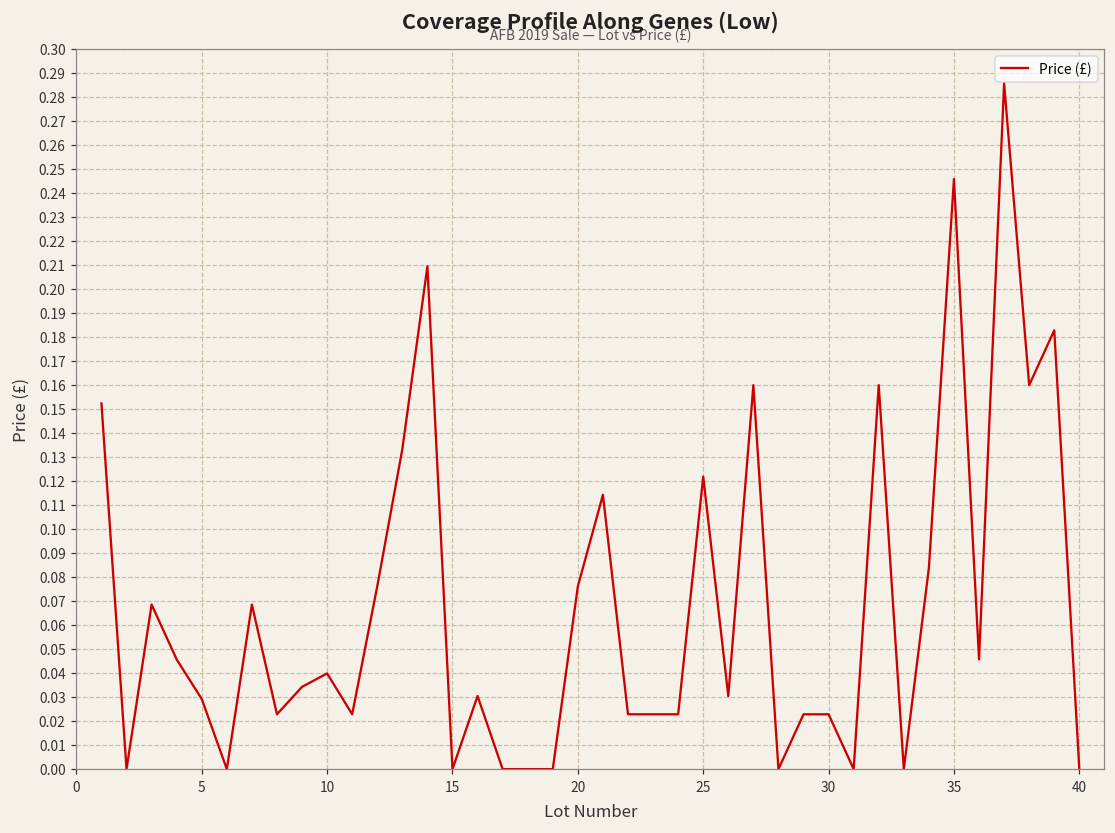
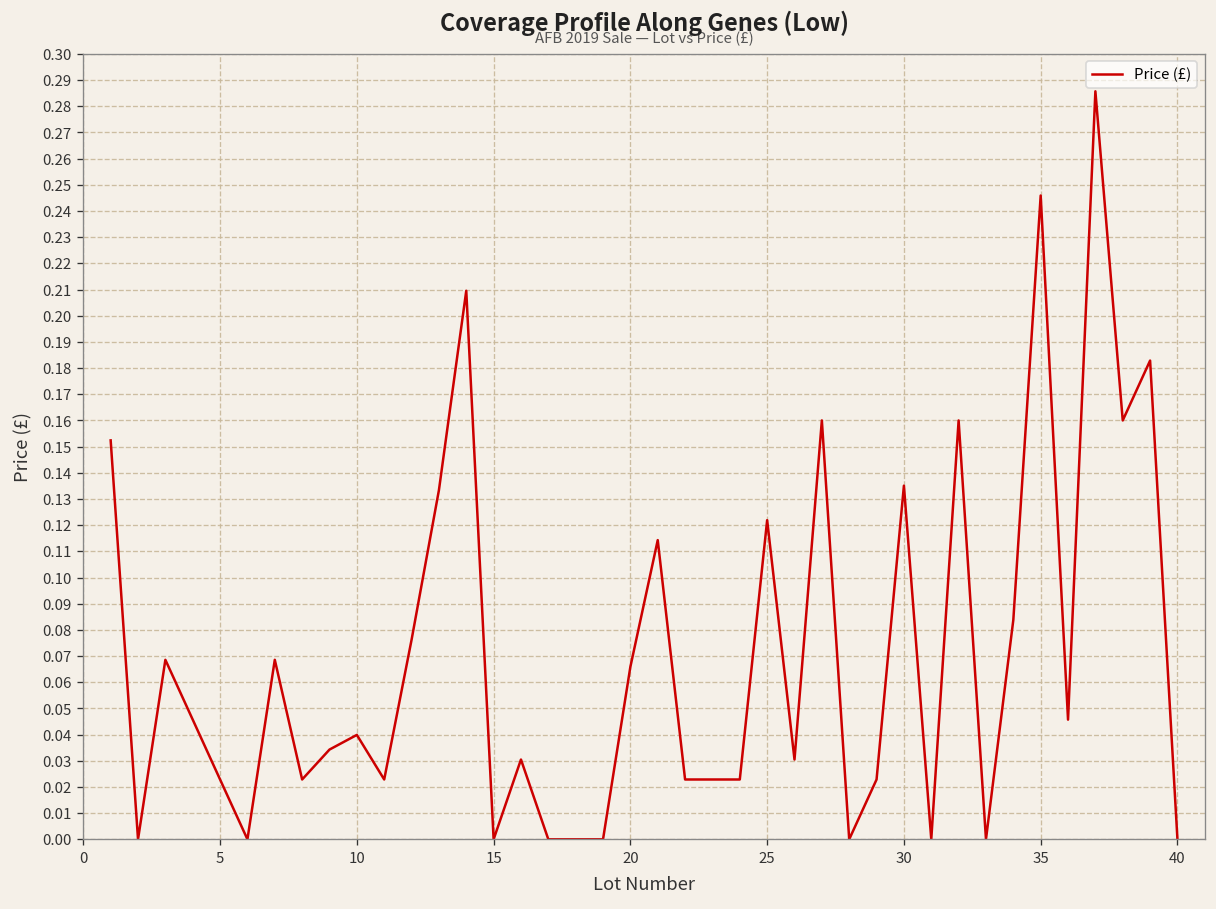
5: 0.029 -> 0.023
20: 0.076 -> 0.066
30: 0.023 -> 0.135
